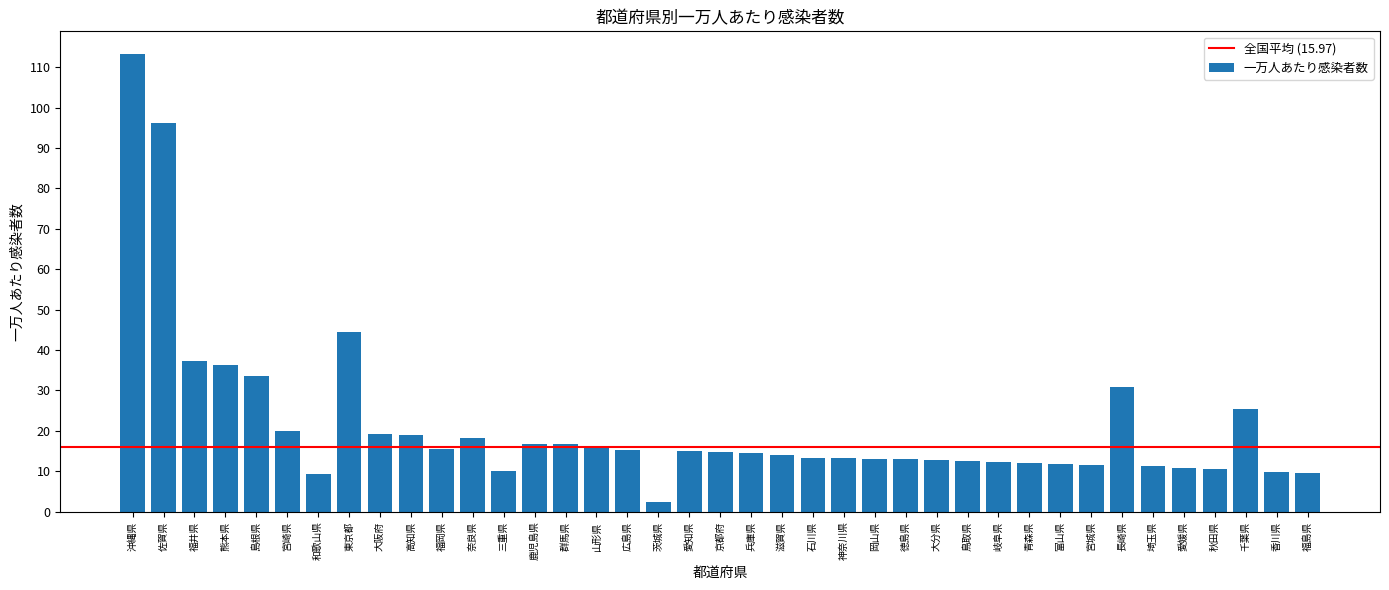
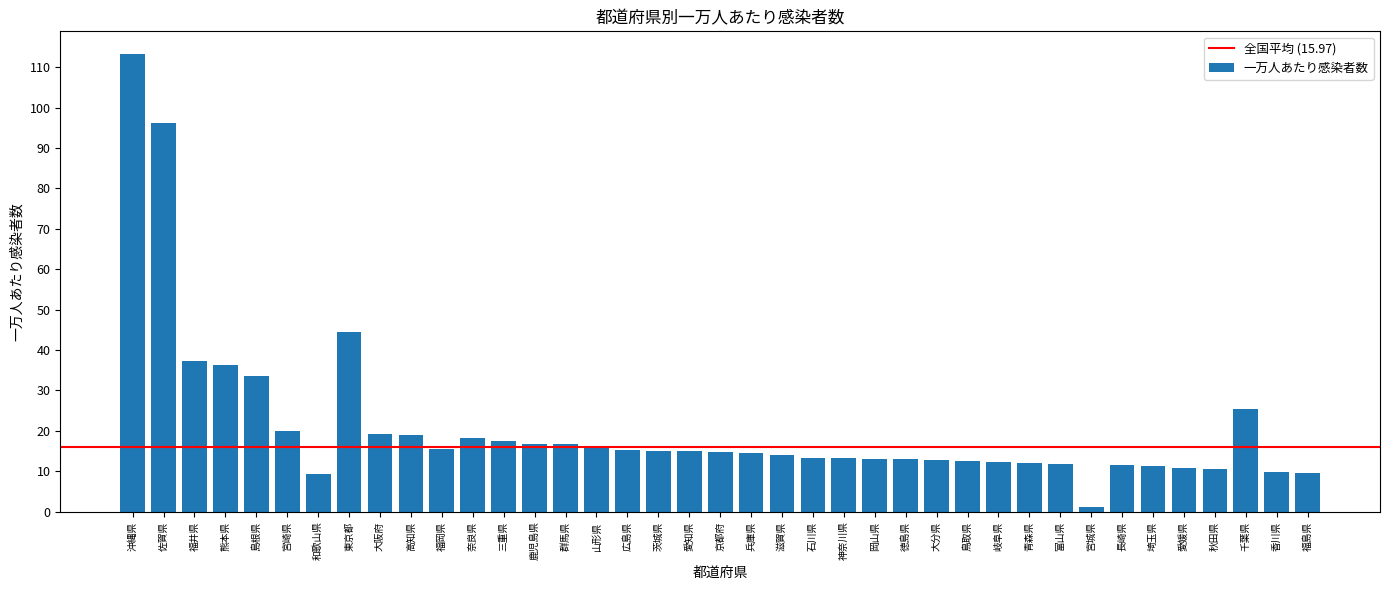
三重県: 10 -> 17
茨城県: 2 -> 15
宮城県: 12 -> 1
長崎県: 31 -> 11
